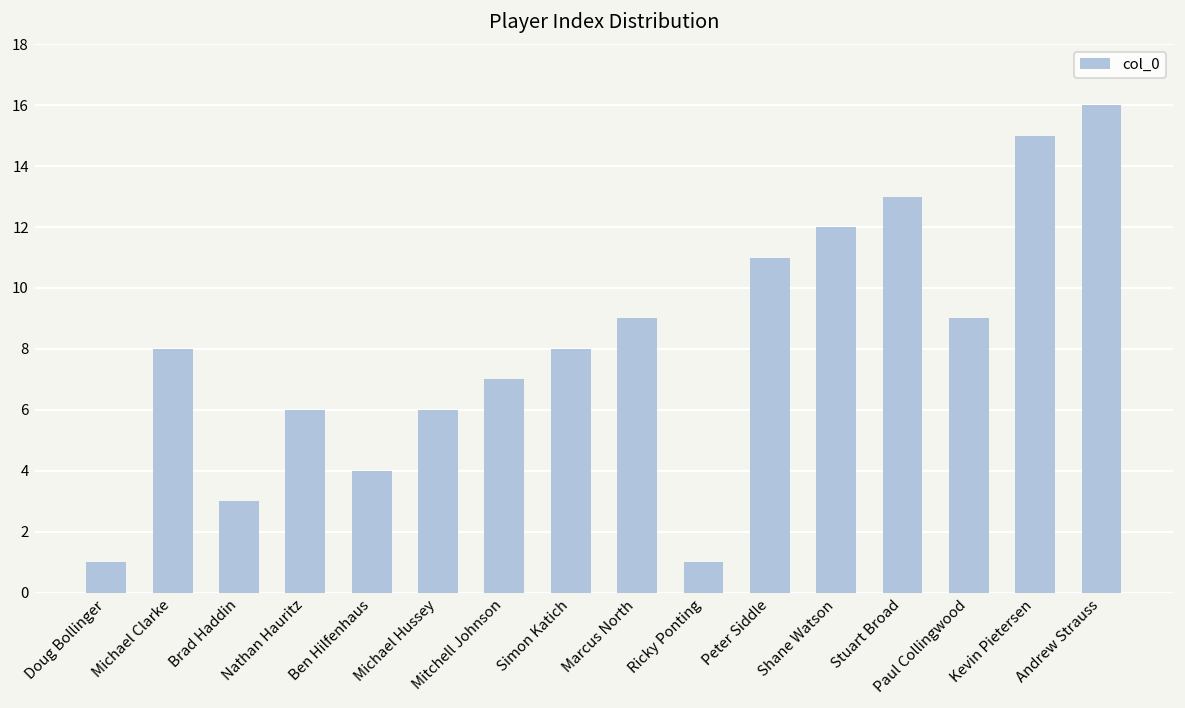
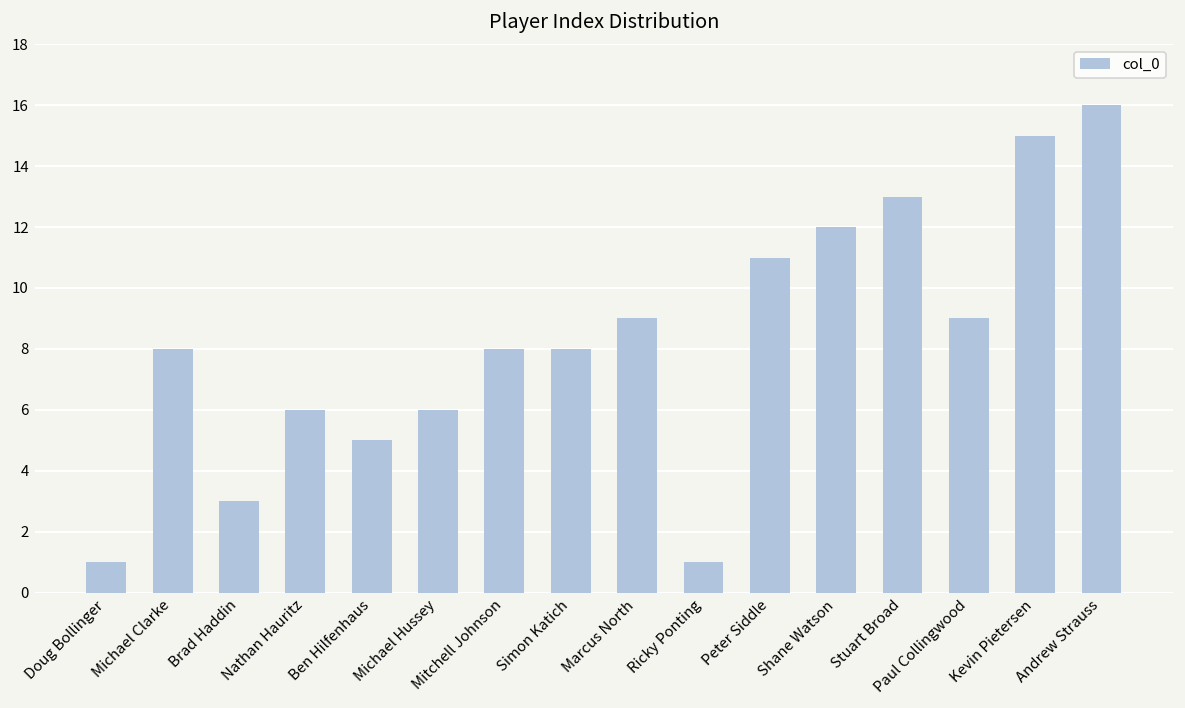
Ben Hilfenhaus: 4 -> 5
Mitchell Johnson: 7 -> 8
